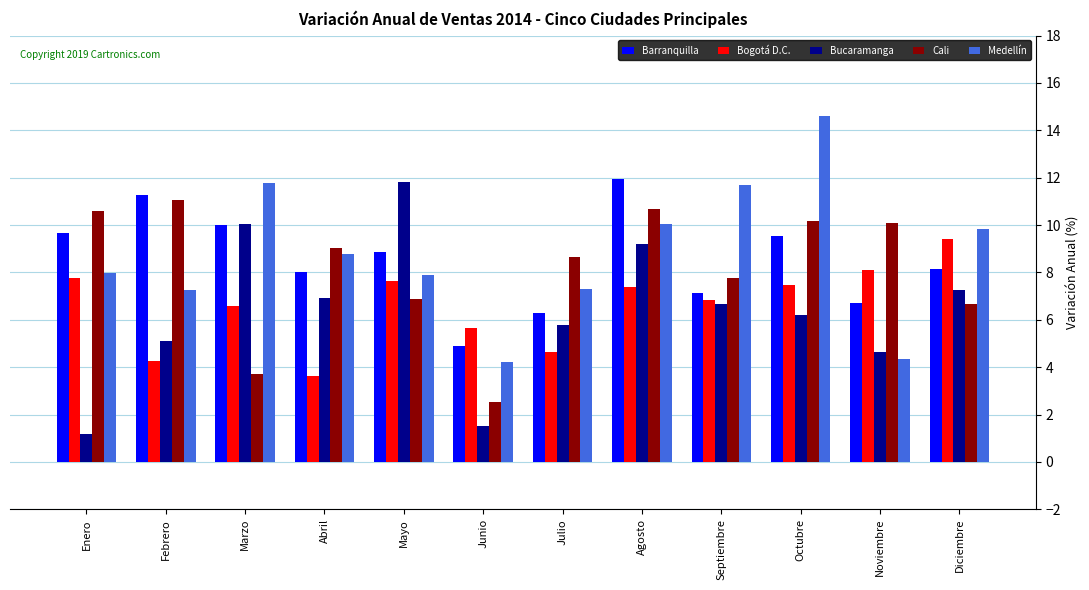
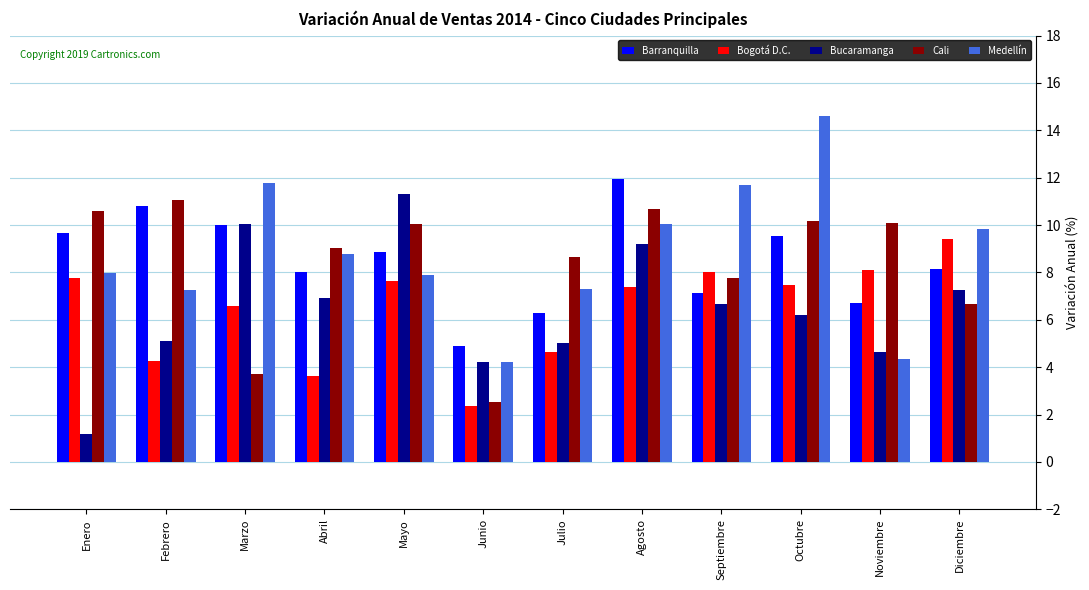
Barranquilla, Febrero: 11.3 -> 10.8
Bucaramanga, Mayo: 11.8 -> 11.3
Cali, Mayo: 6.9 -> 10.0
Bogotá D.C., Junio: 5.6 -> 2.3
Bucaramanga, Junio: 1.5 -> 4.2
Bucaramanga, Julio: 5.8 -> 5.0
Bogotá D.C., Septiembre: 6.8 -> 8.0
